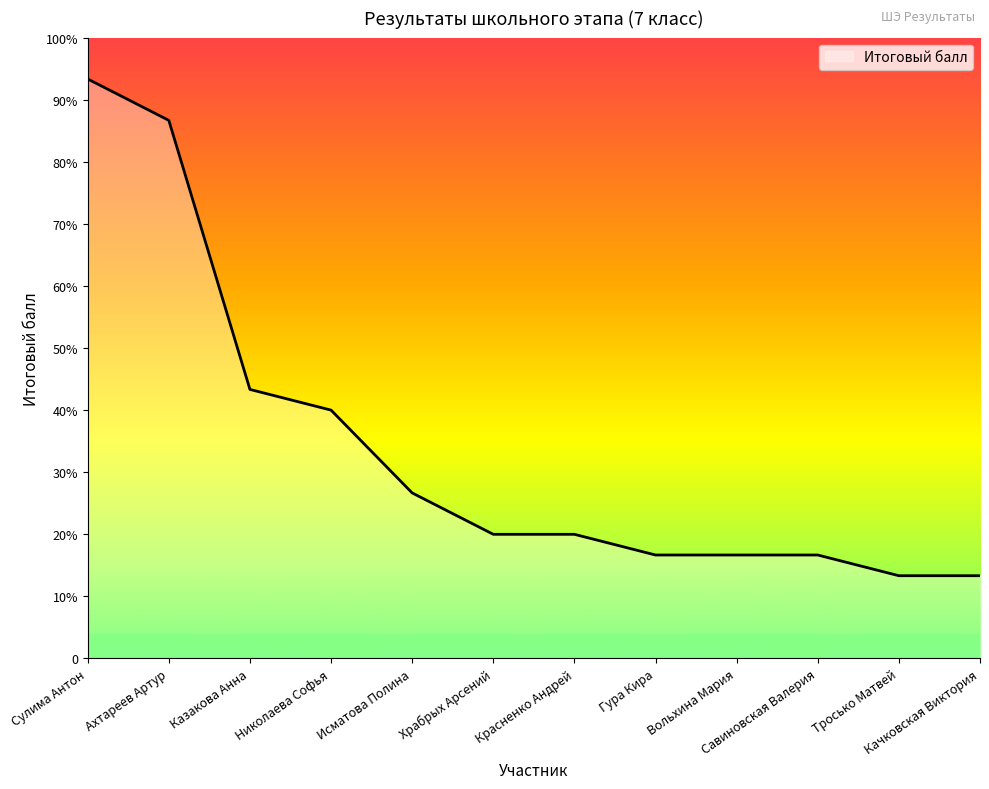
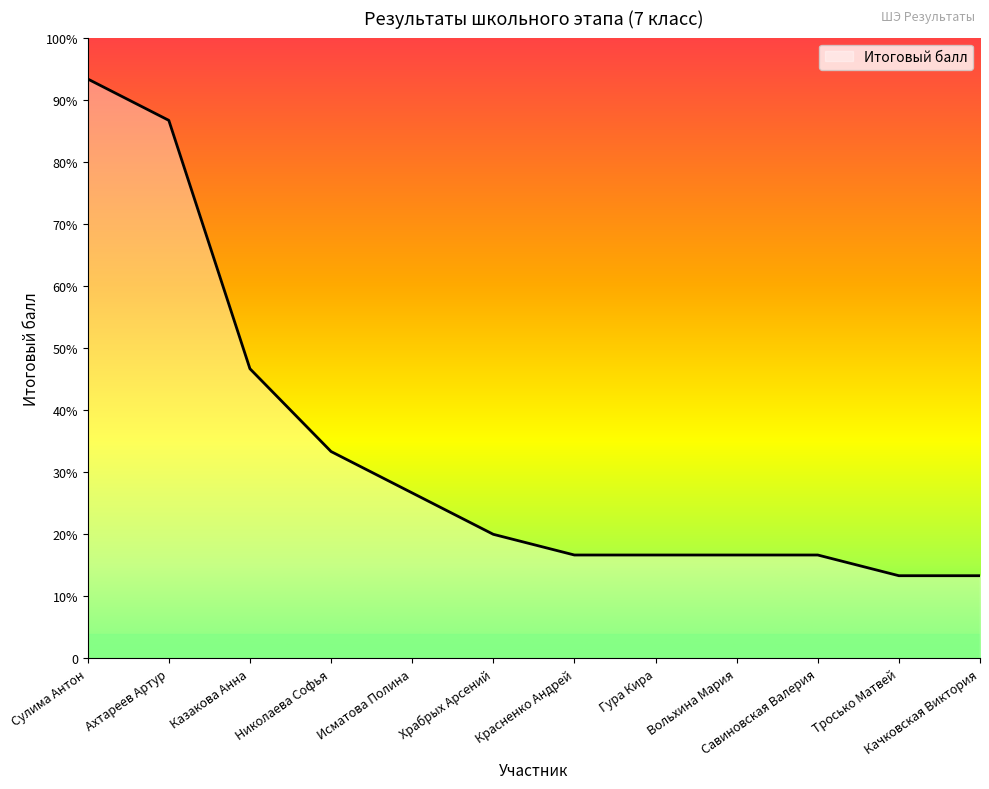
Казакова Анна: 43% -> 47%
Николаева Софья: 40% -> 33%
Красненко Андрей: 20% -> 17%
